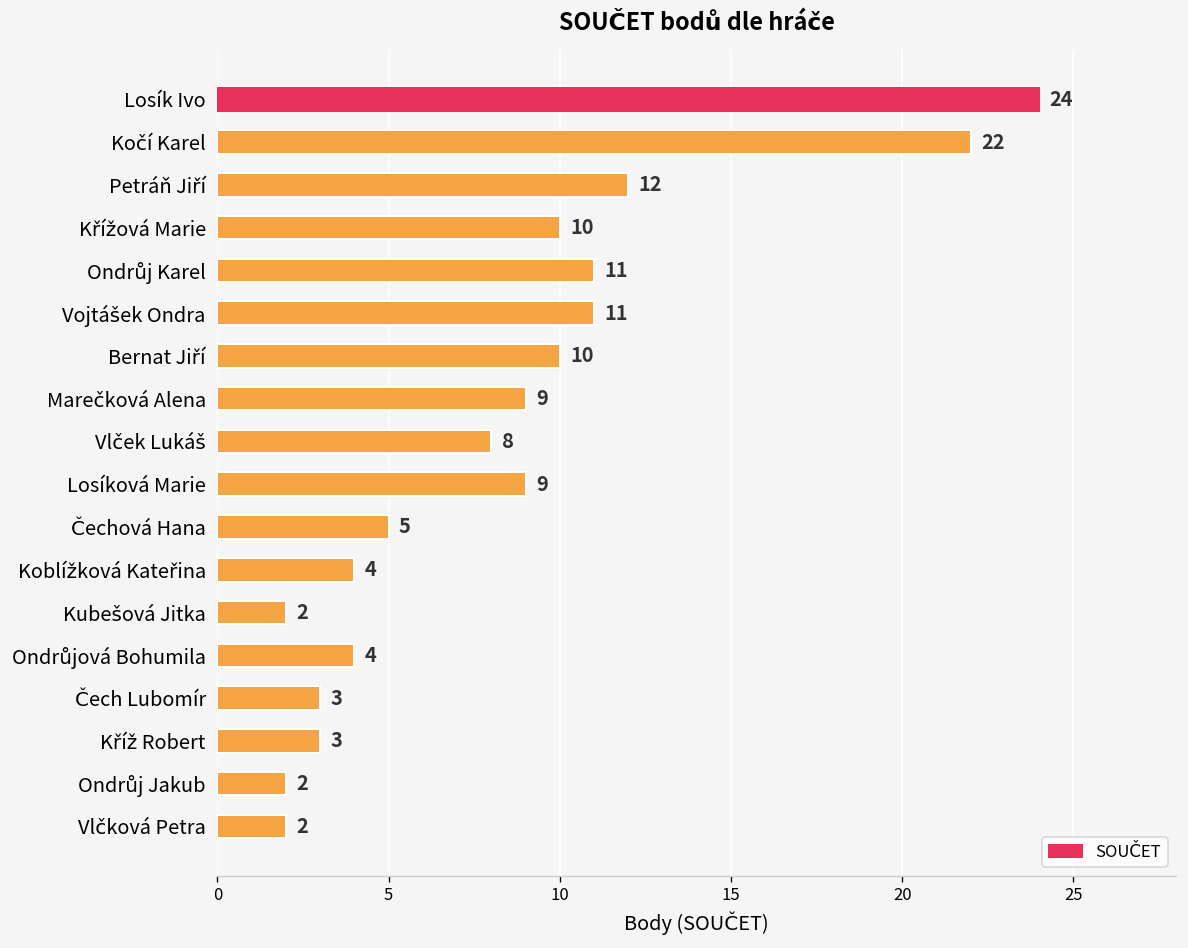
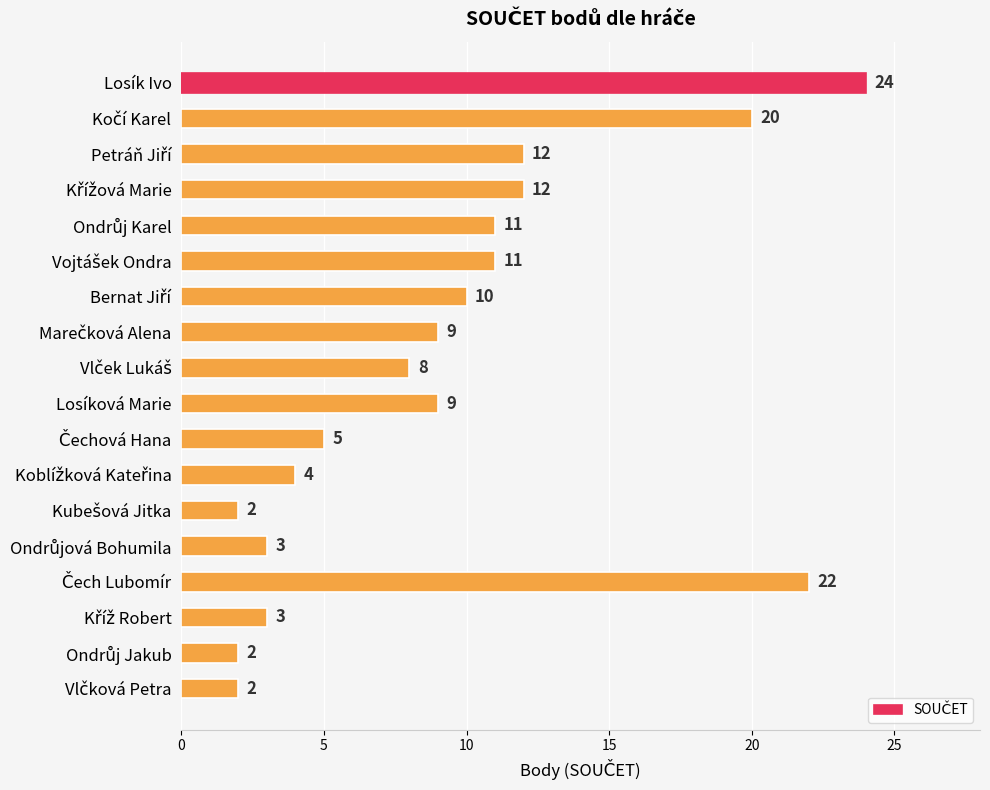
Kočí Karel: 22 -> 20
Křížová Marie: 10 -> 12
Ondrůjová Bohumila: 4 -> 3
Čech Lubomír: 3 -> 22
